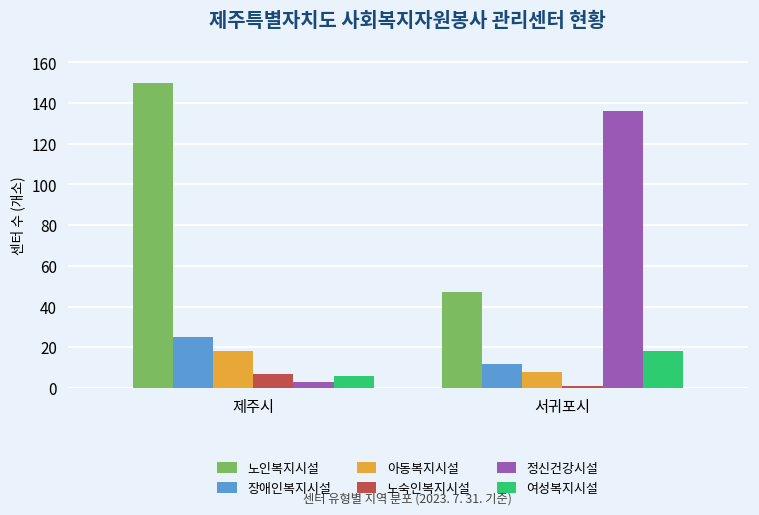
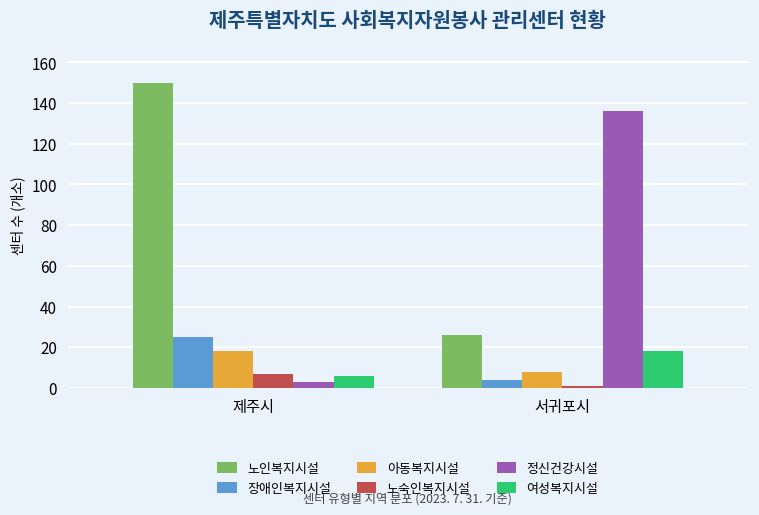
노인복지시설, 서귀포시: 47 -> 26
장애인복지시설, 서귀포시: 12 -> 4
